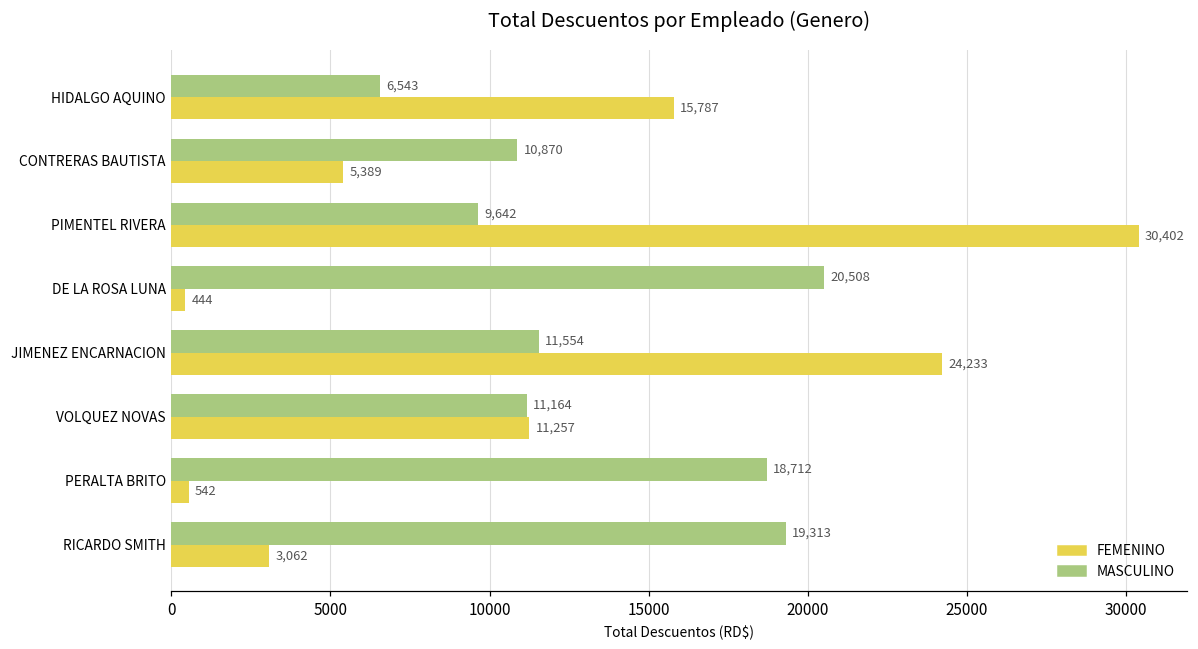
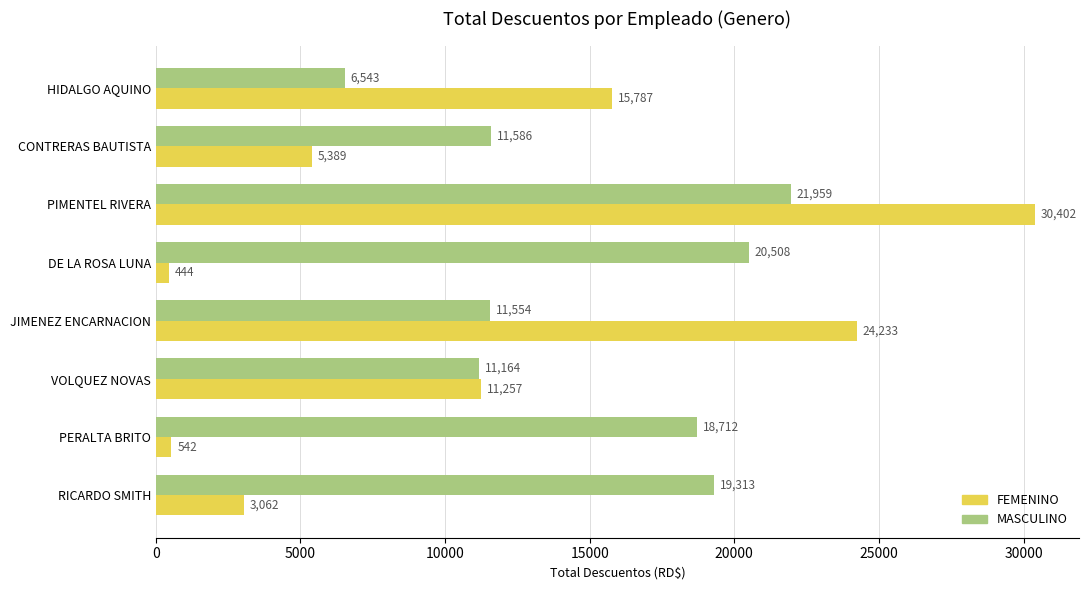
MASCULINO, CONTRERAS BAUTISTA: 10,870 -> 11,586
MASCULINO, PIMENTEL RIVERA: 9,642 -> 21,959
